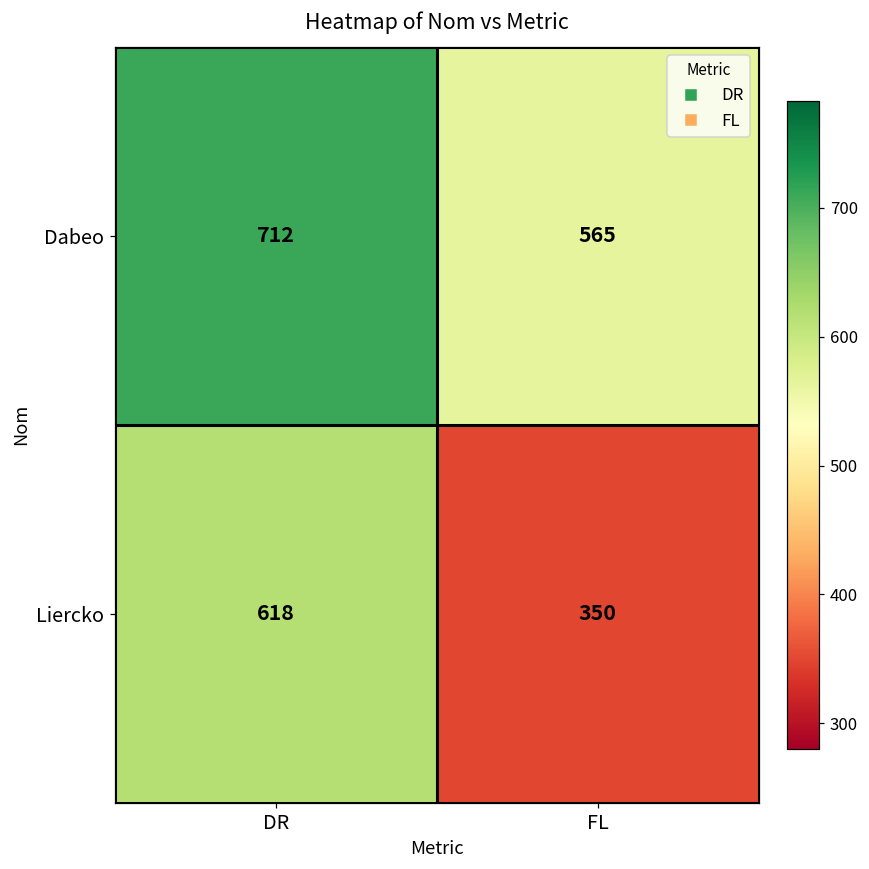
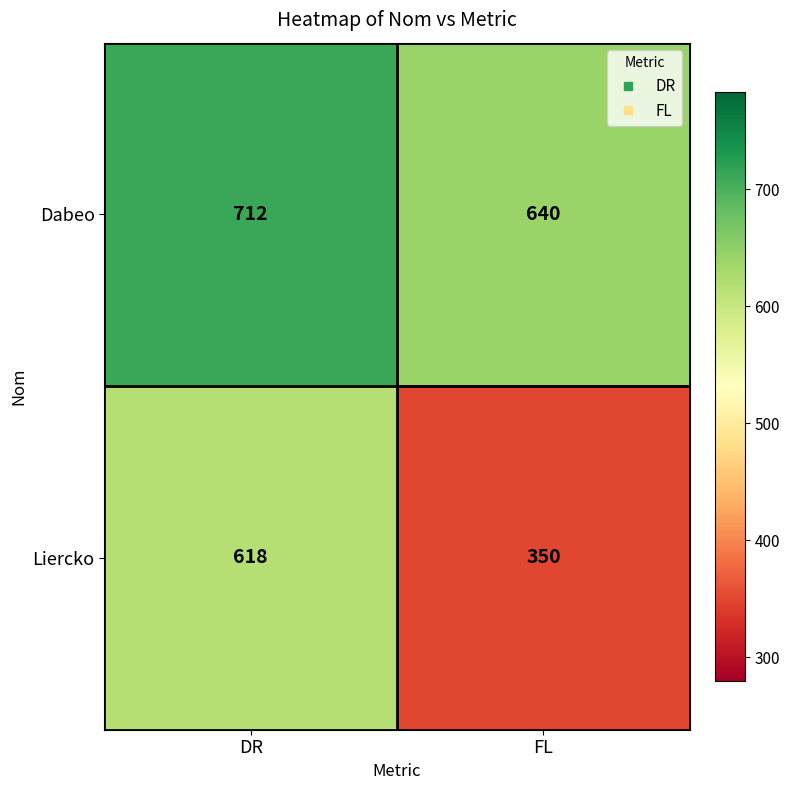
Dabeo, FL: 565 -> 640
